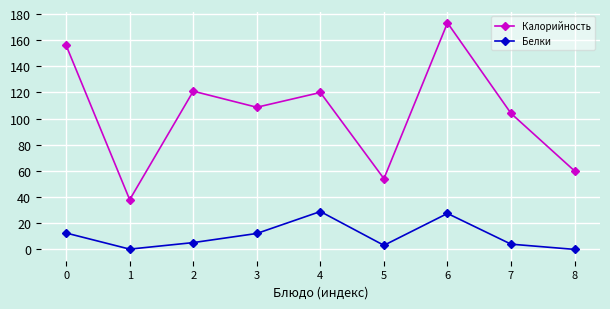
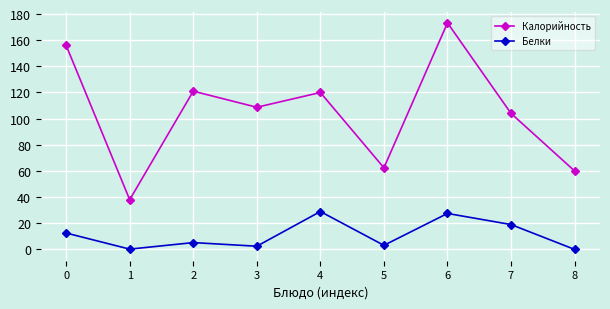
Белки, 3: 12 -> 2
Калорийность, 5: 54 -> 62
Белки, 7: 4 -> 19
